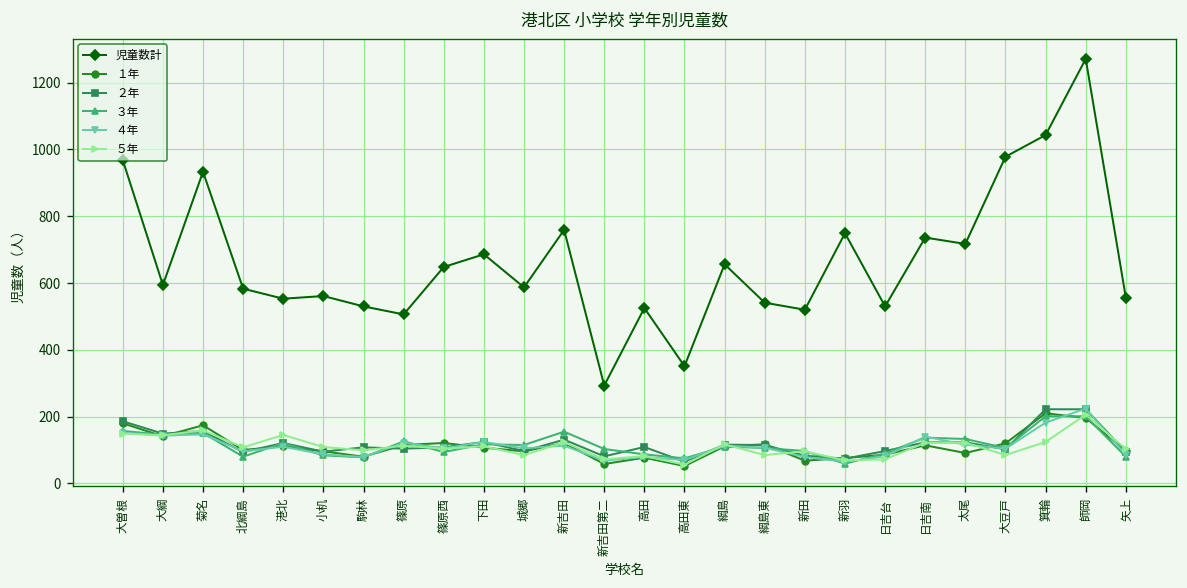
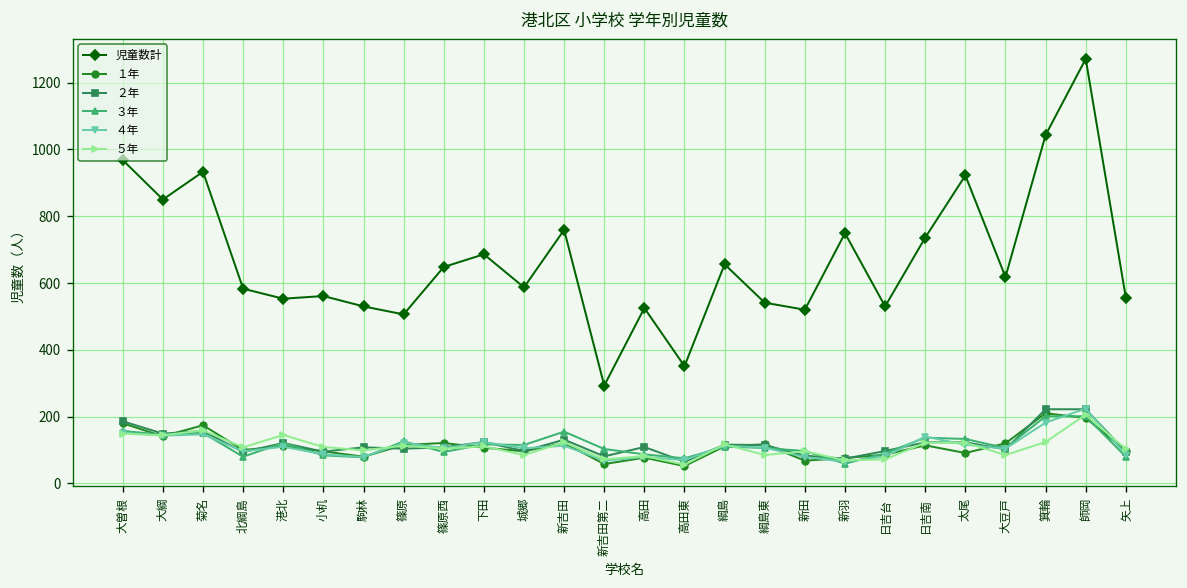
児童数計, 大綱: 590 -> 850
児童数計, 太尾: 720 -> 920
児童数計, 大豆戸: 980 -> 620
